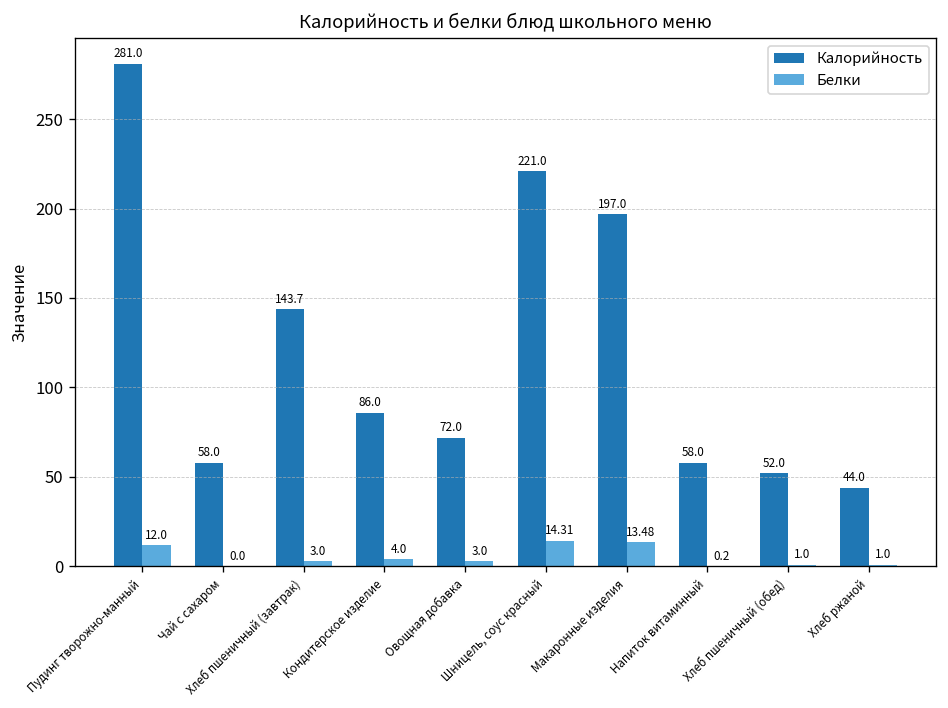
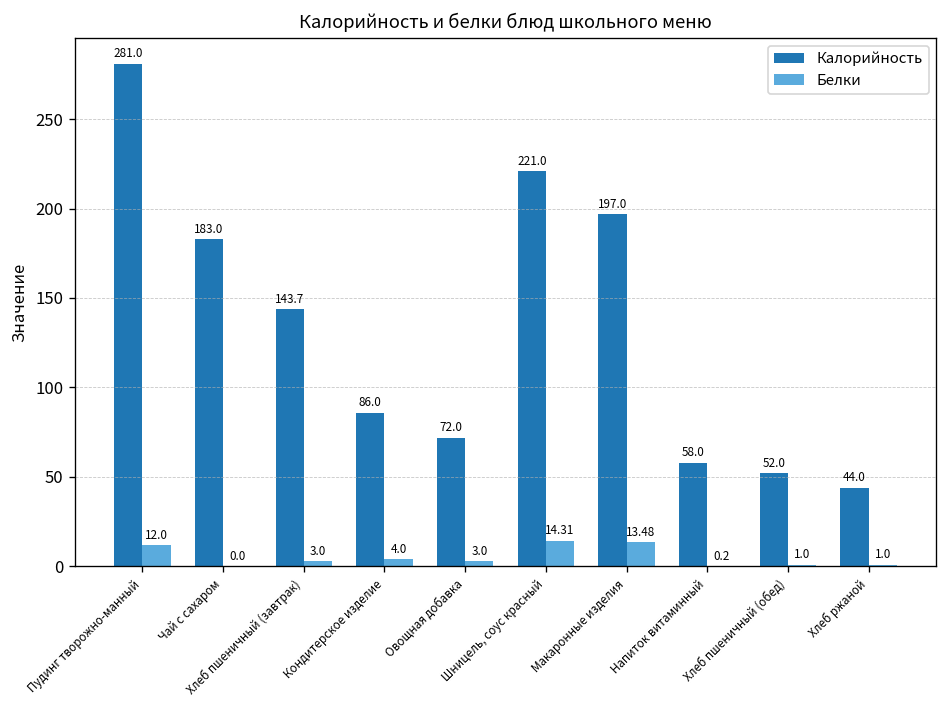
Калорийность, Чай с сахаром: 58.0 -> 183.0
